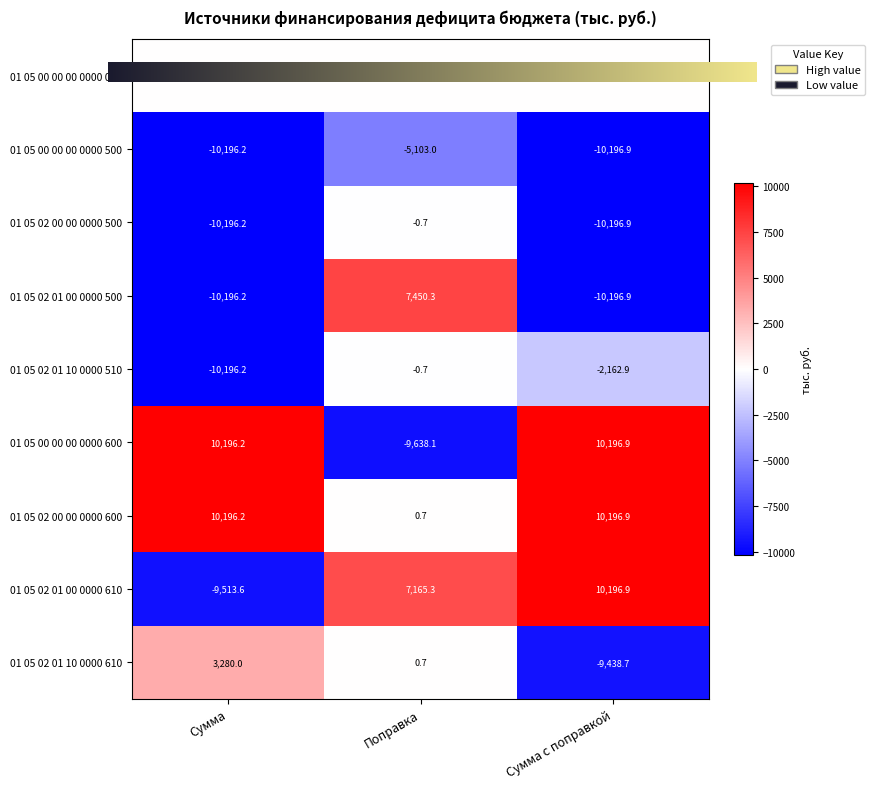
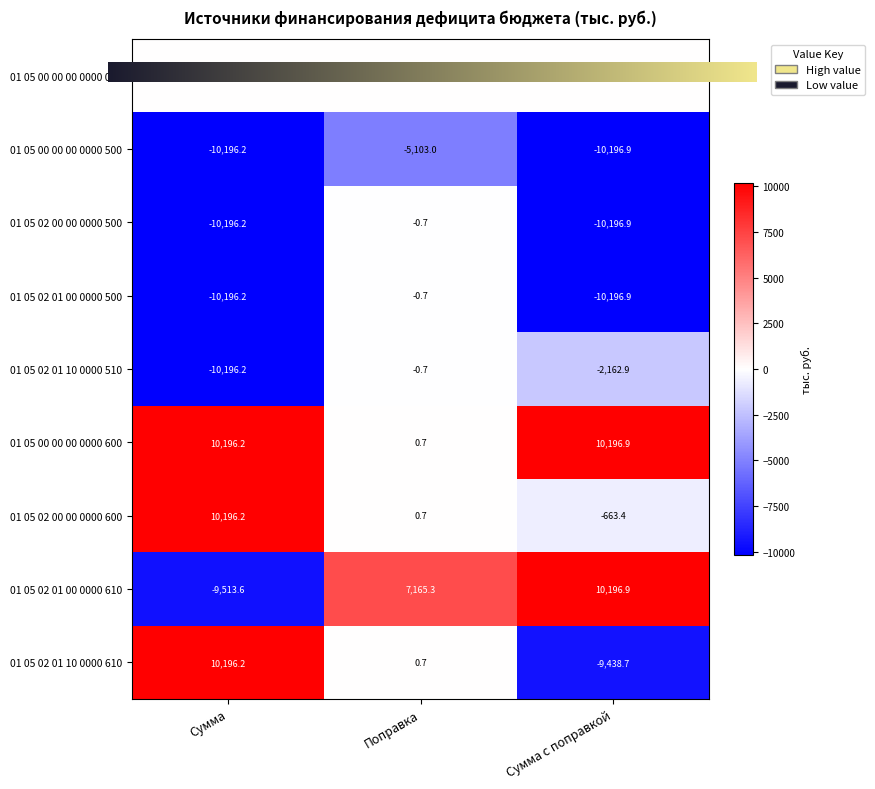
01 05 02 01 00 0000 500, Поправка: 7,450.3 -> -0.7
01 05 00 00 00 0000 600, Поправка: -9,638.1 -> 0.7
01 05 02 00 00 0000 600, Сумма с поправкой: 10,196.9 -> -663.4
01 05 02 01 10 0000 610, Сумма: 3,280.0 -> 10,196.2
